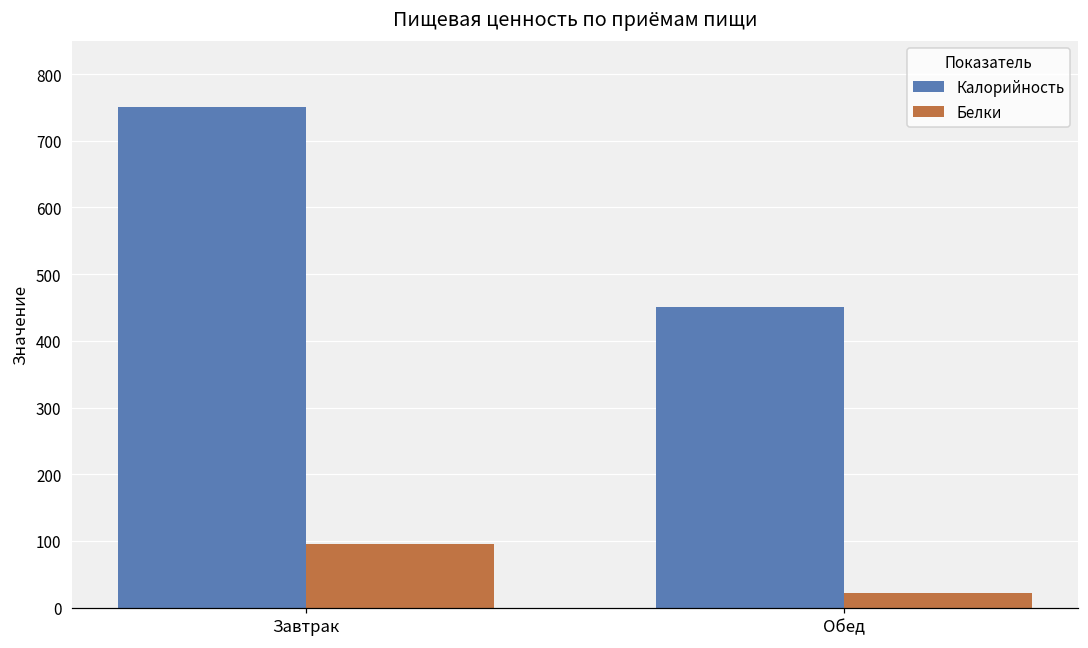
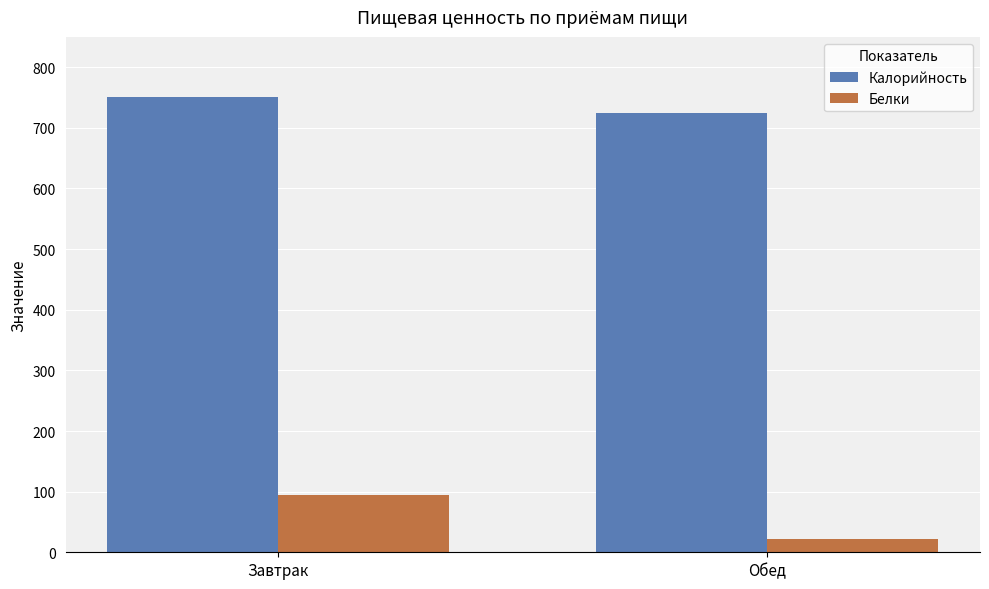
Калорийность, Обед: 450 -> 720
